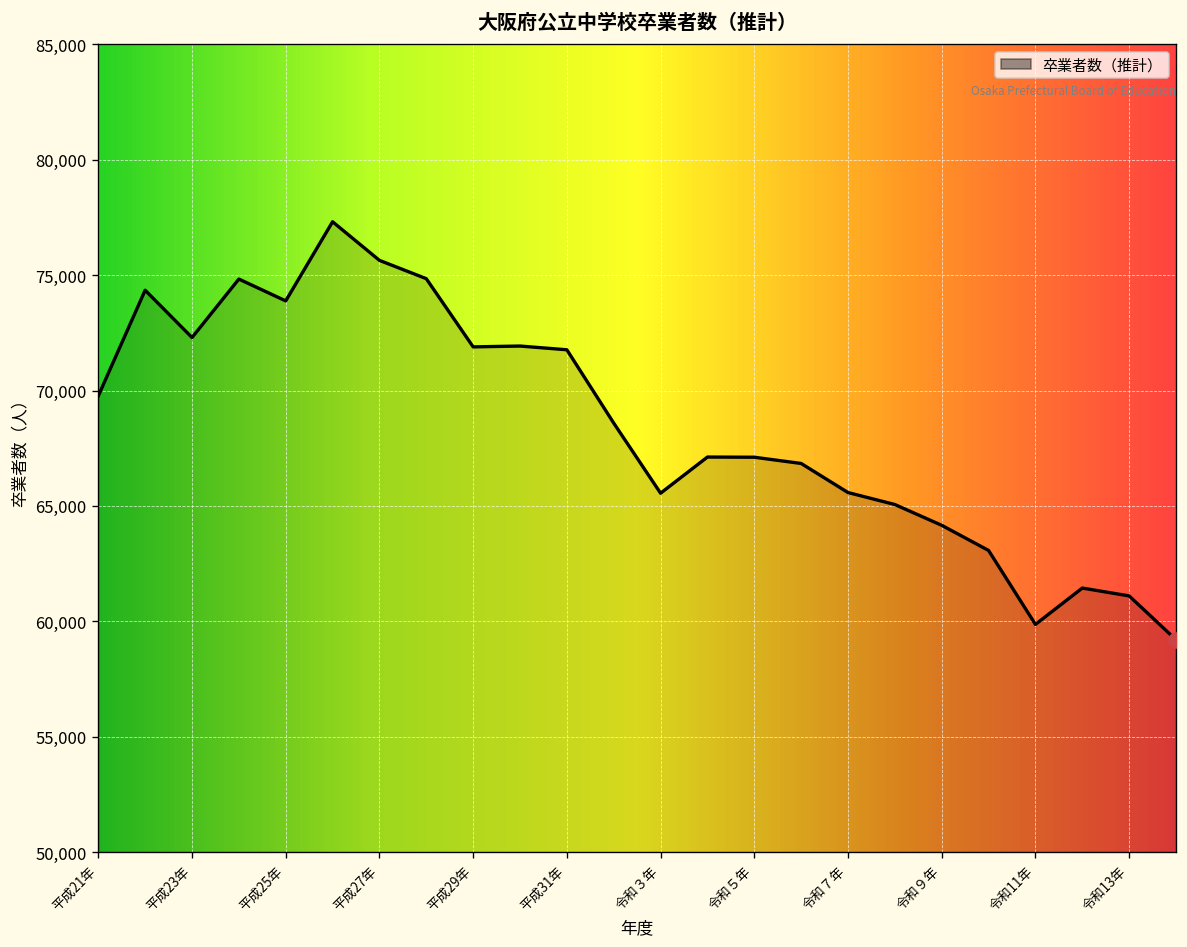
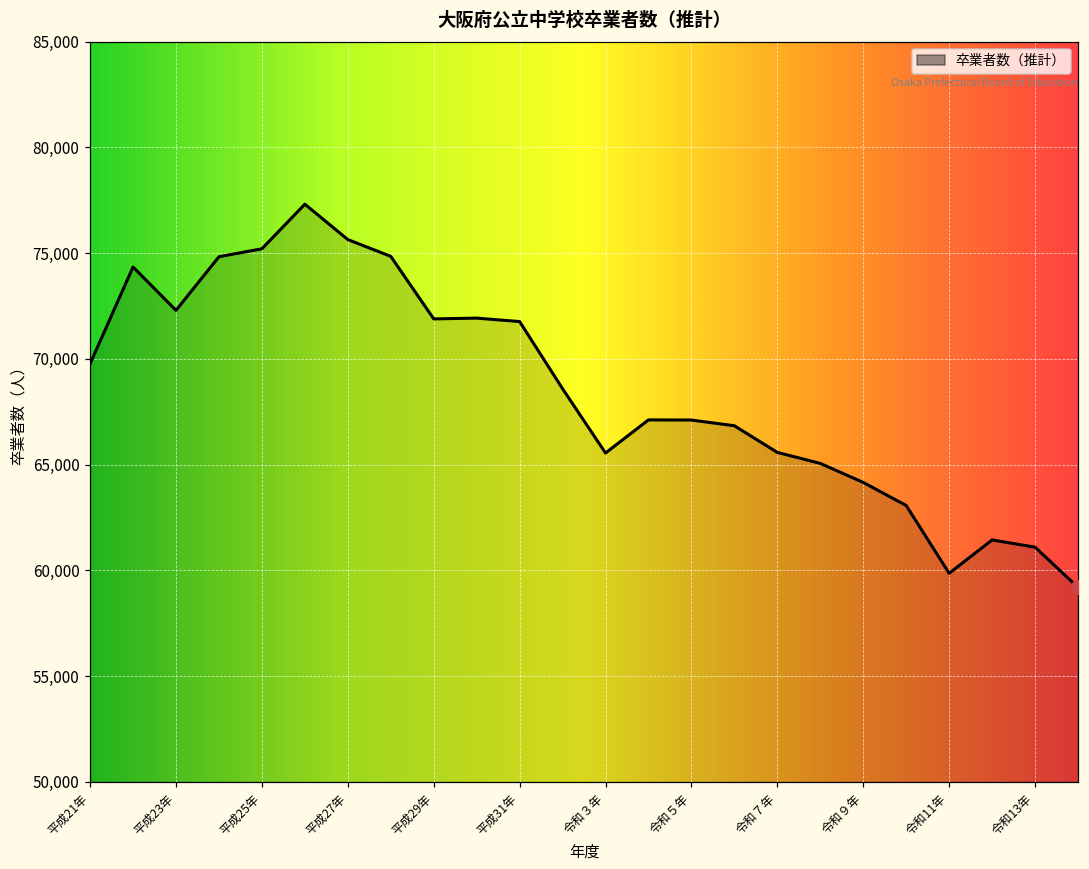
卒業者数（推計）, 平成25年: 73,900 -> 75,200
